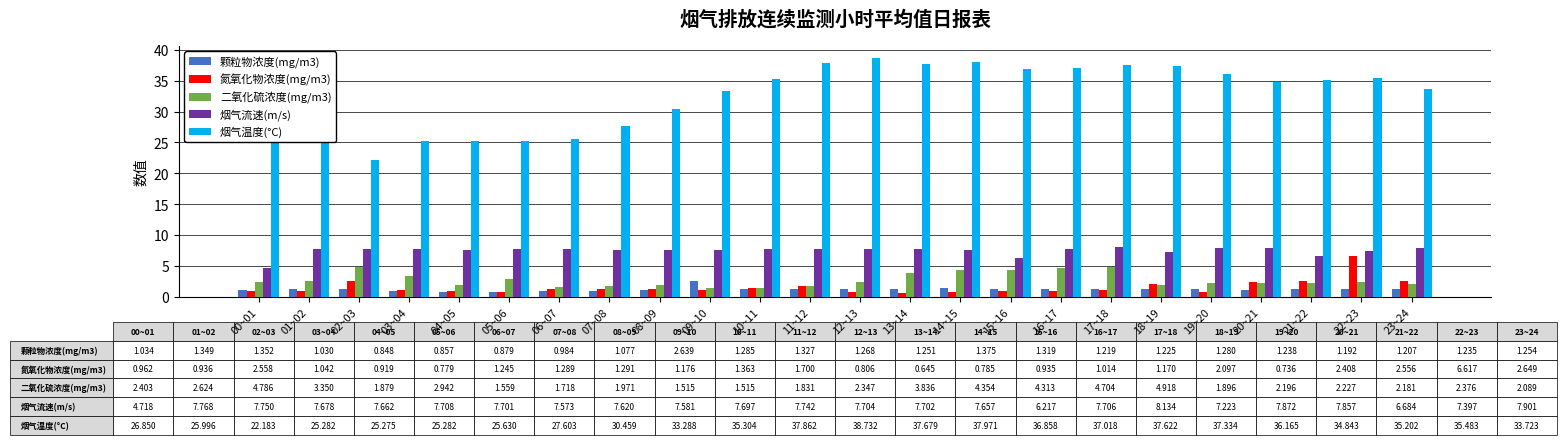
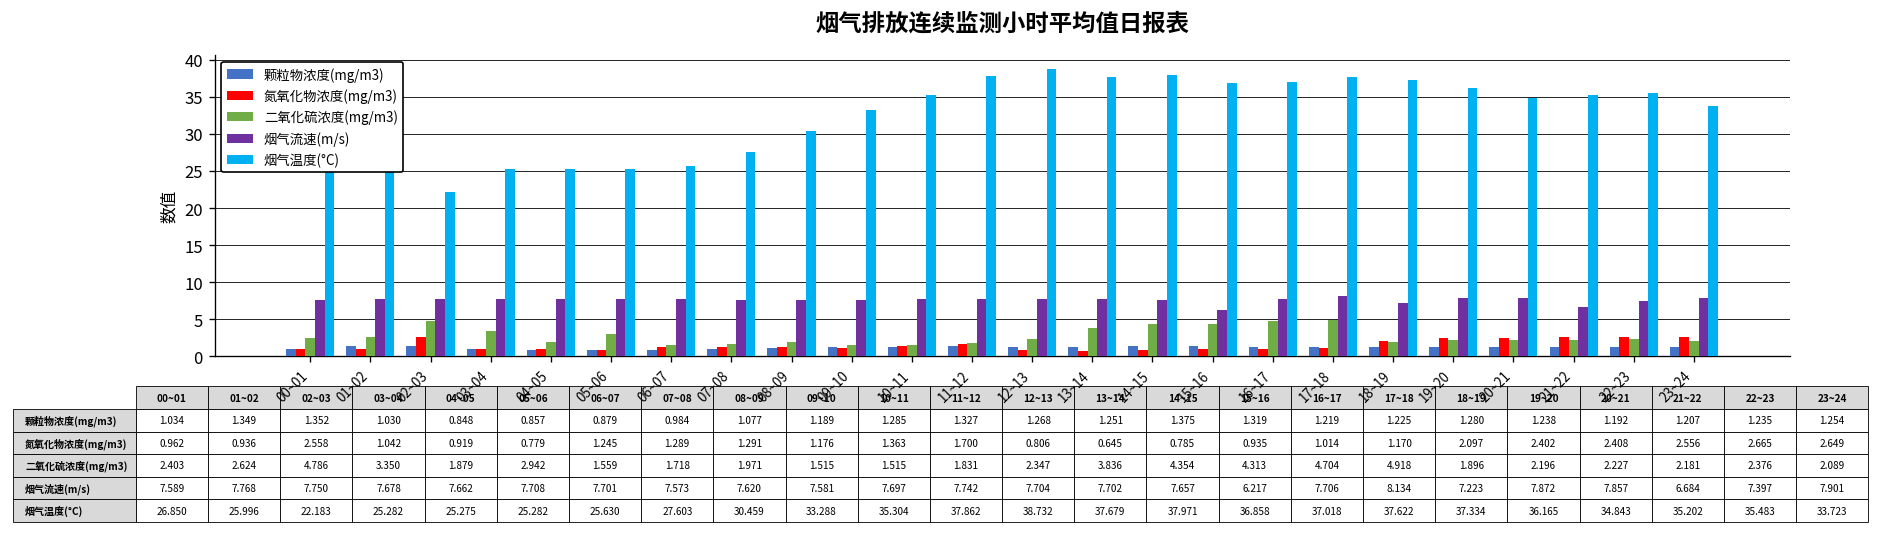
烟气流速(m/s), 00~01: 4.718 -> 7.589
颗粒物浓度(mg/m3), 09~10: 2.639 -> 1.189
氮氧化物浓度(mg/m3), 19~20: 0.736 -> 2.402
氮氧化物浓度(mg/m3), 22~23: 6.617 -> 2.665
